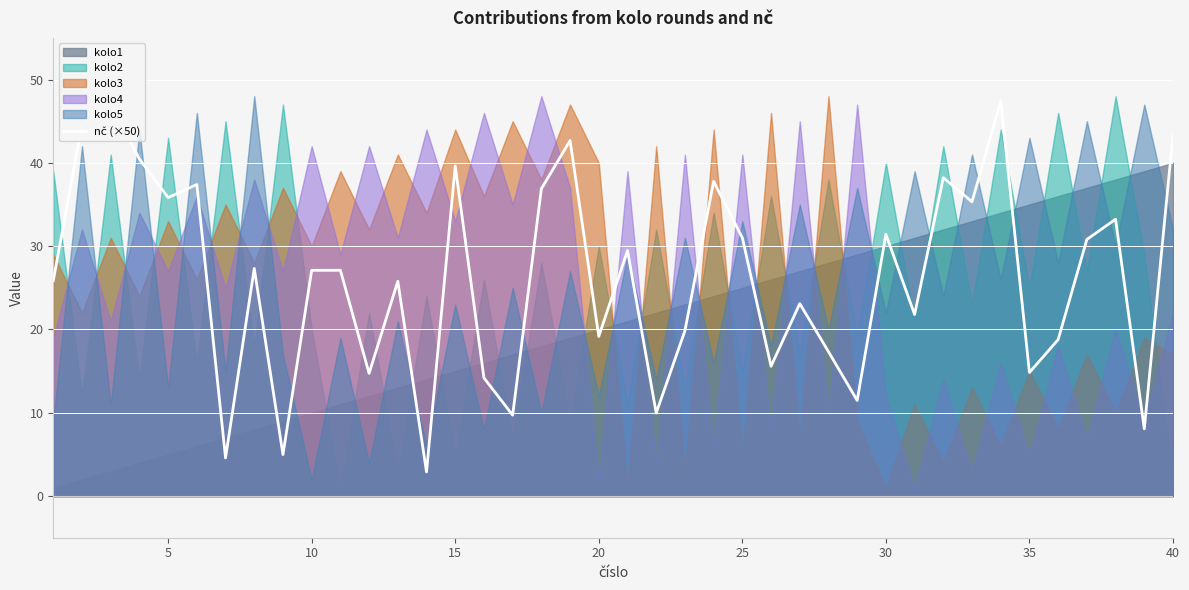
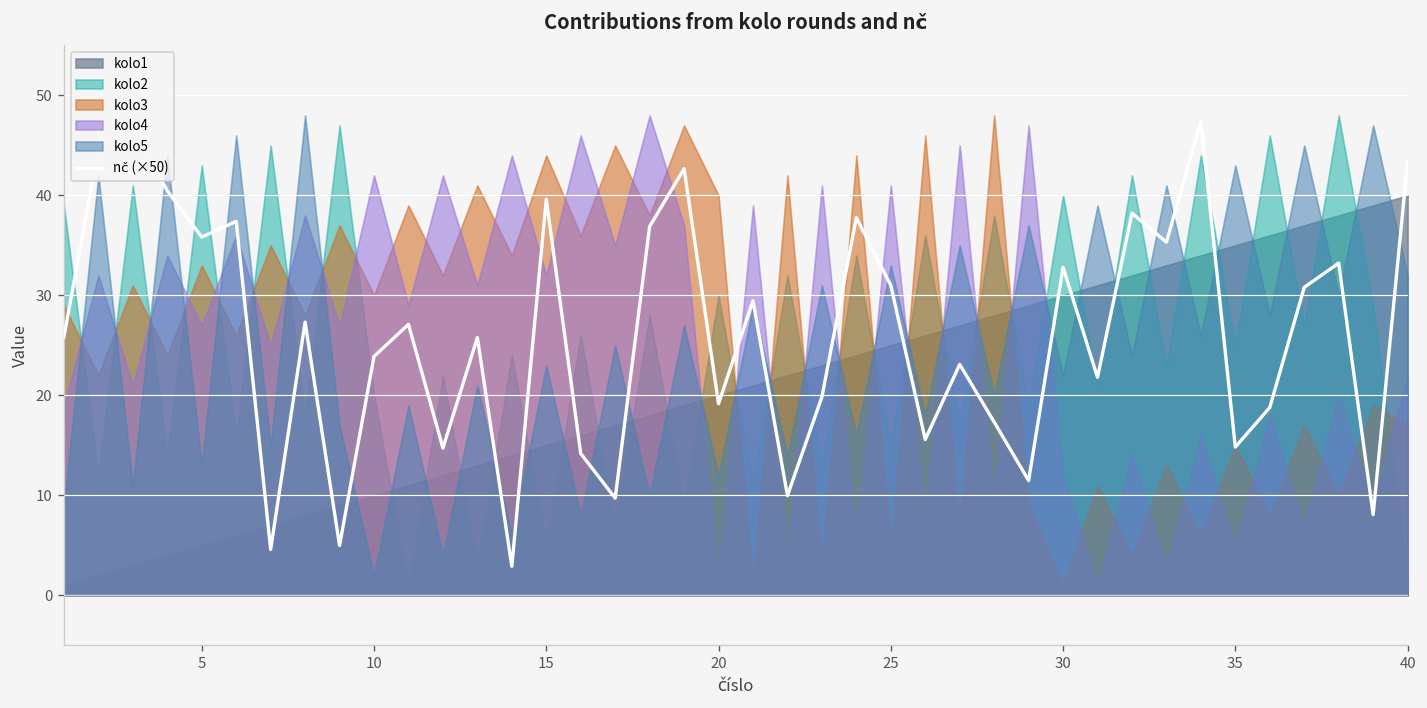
nč (×50), 10: 27 -> 24
kolo4, 15: 33 -> 32
nč (×50), 30: 31 -> 33
